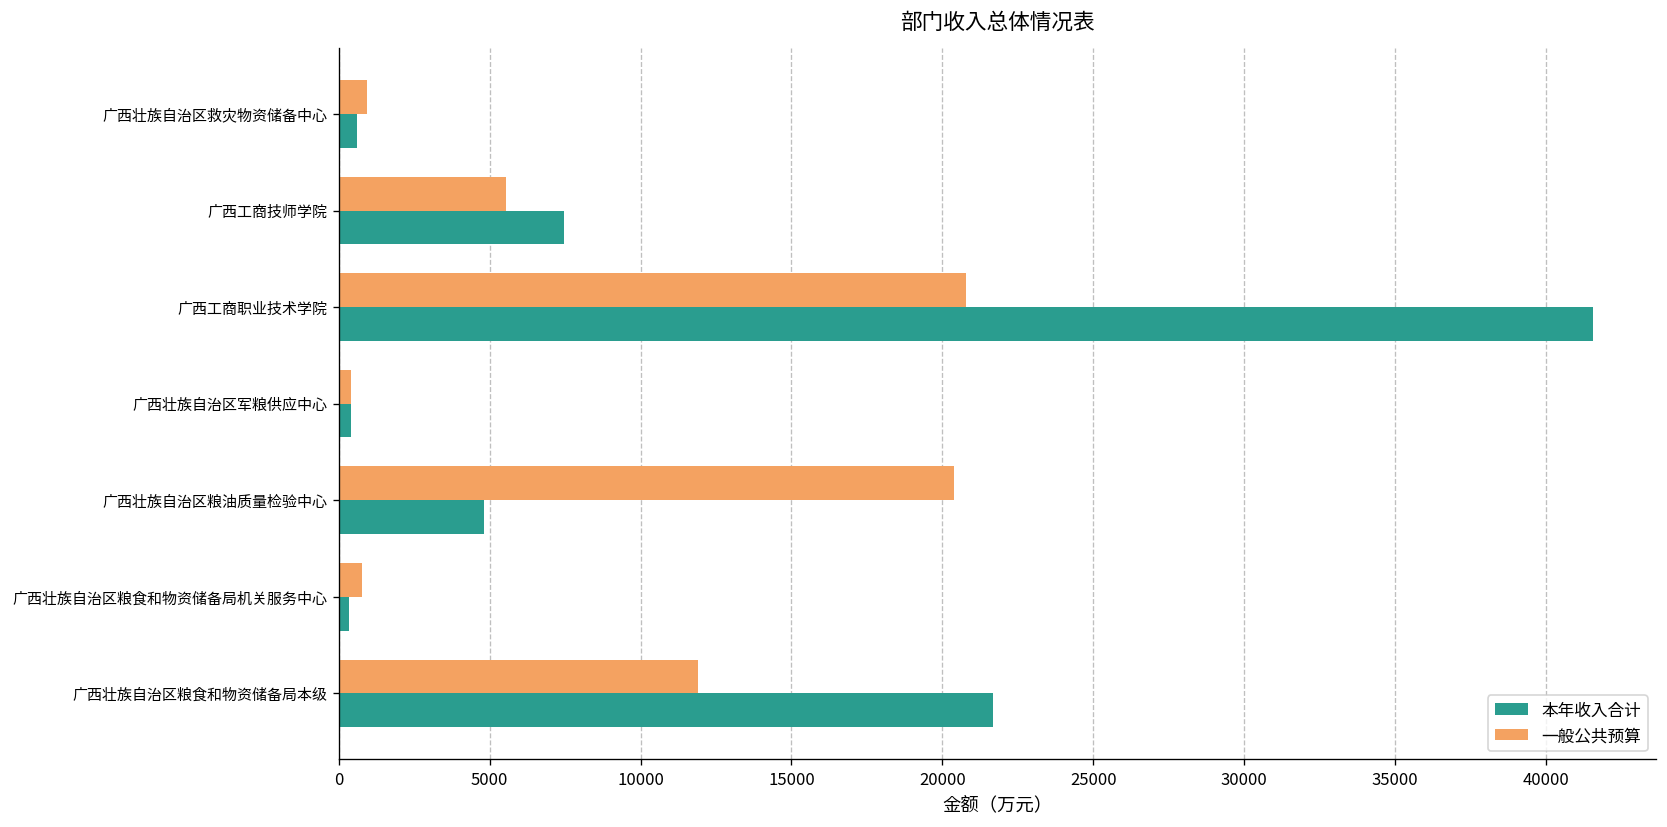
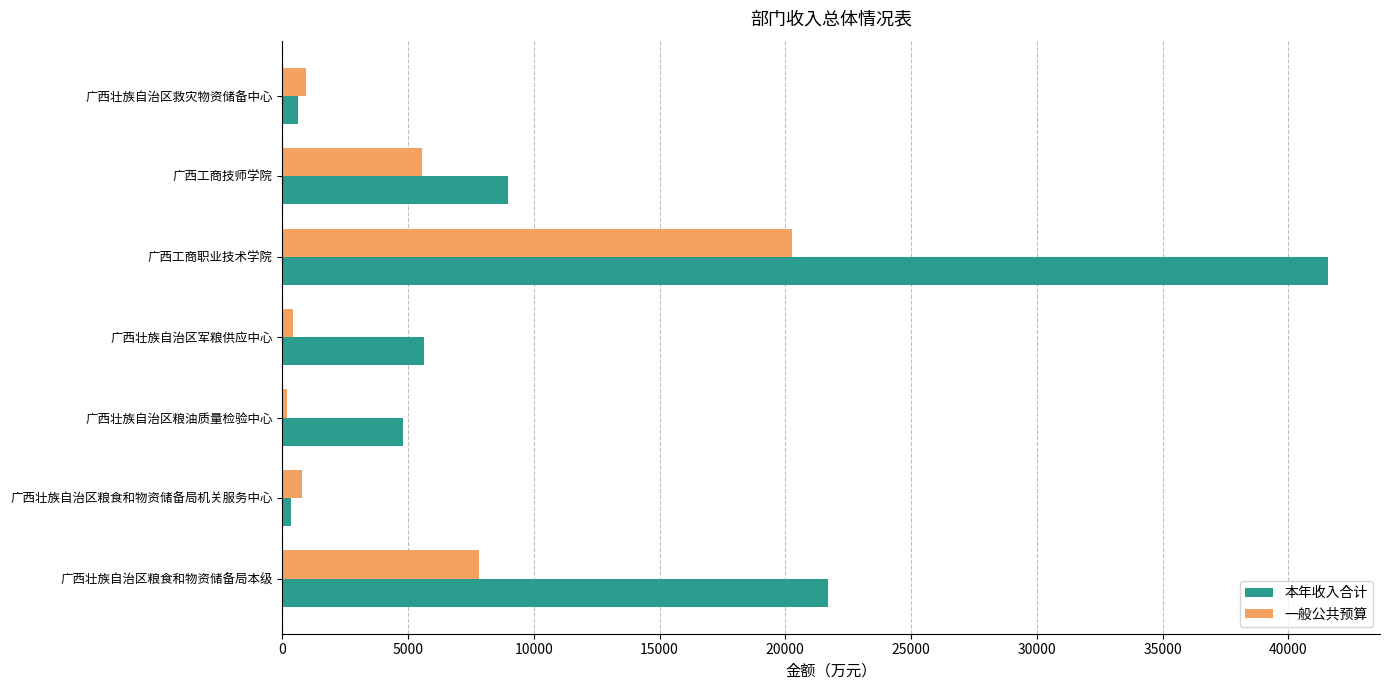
本年收入合计, 广西工商技师学院: 7500 -> 9000
一般公共预算, 广西工商职业技术学院: 20800 -> 20300
本年收入合计, 广西壮族自治区军粮供应中心: 400 -> 5600
一般公共预算, 广西壮族自治区粮油质量检验中心: 20400 -> 200
一般公共预算, 广西壮族自治区粮食和物资储备局本级: 11900 -> 7800
